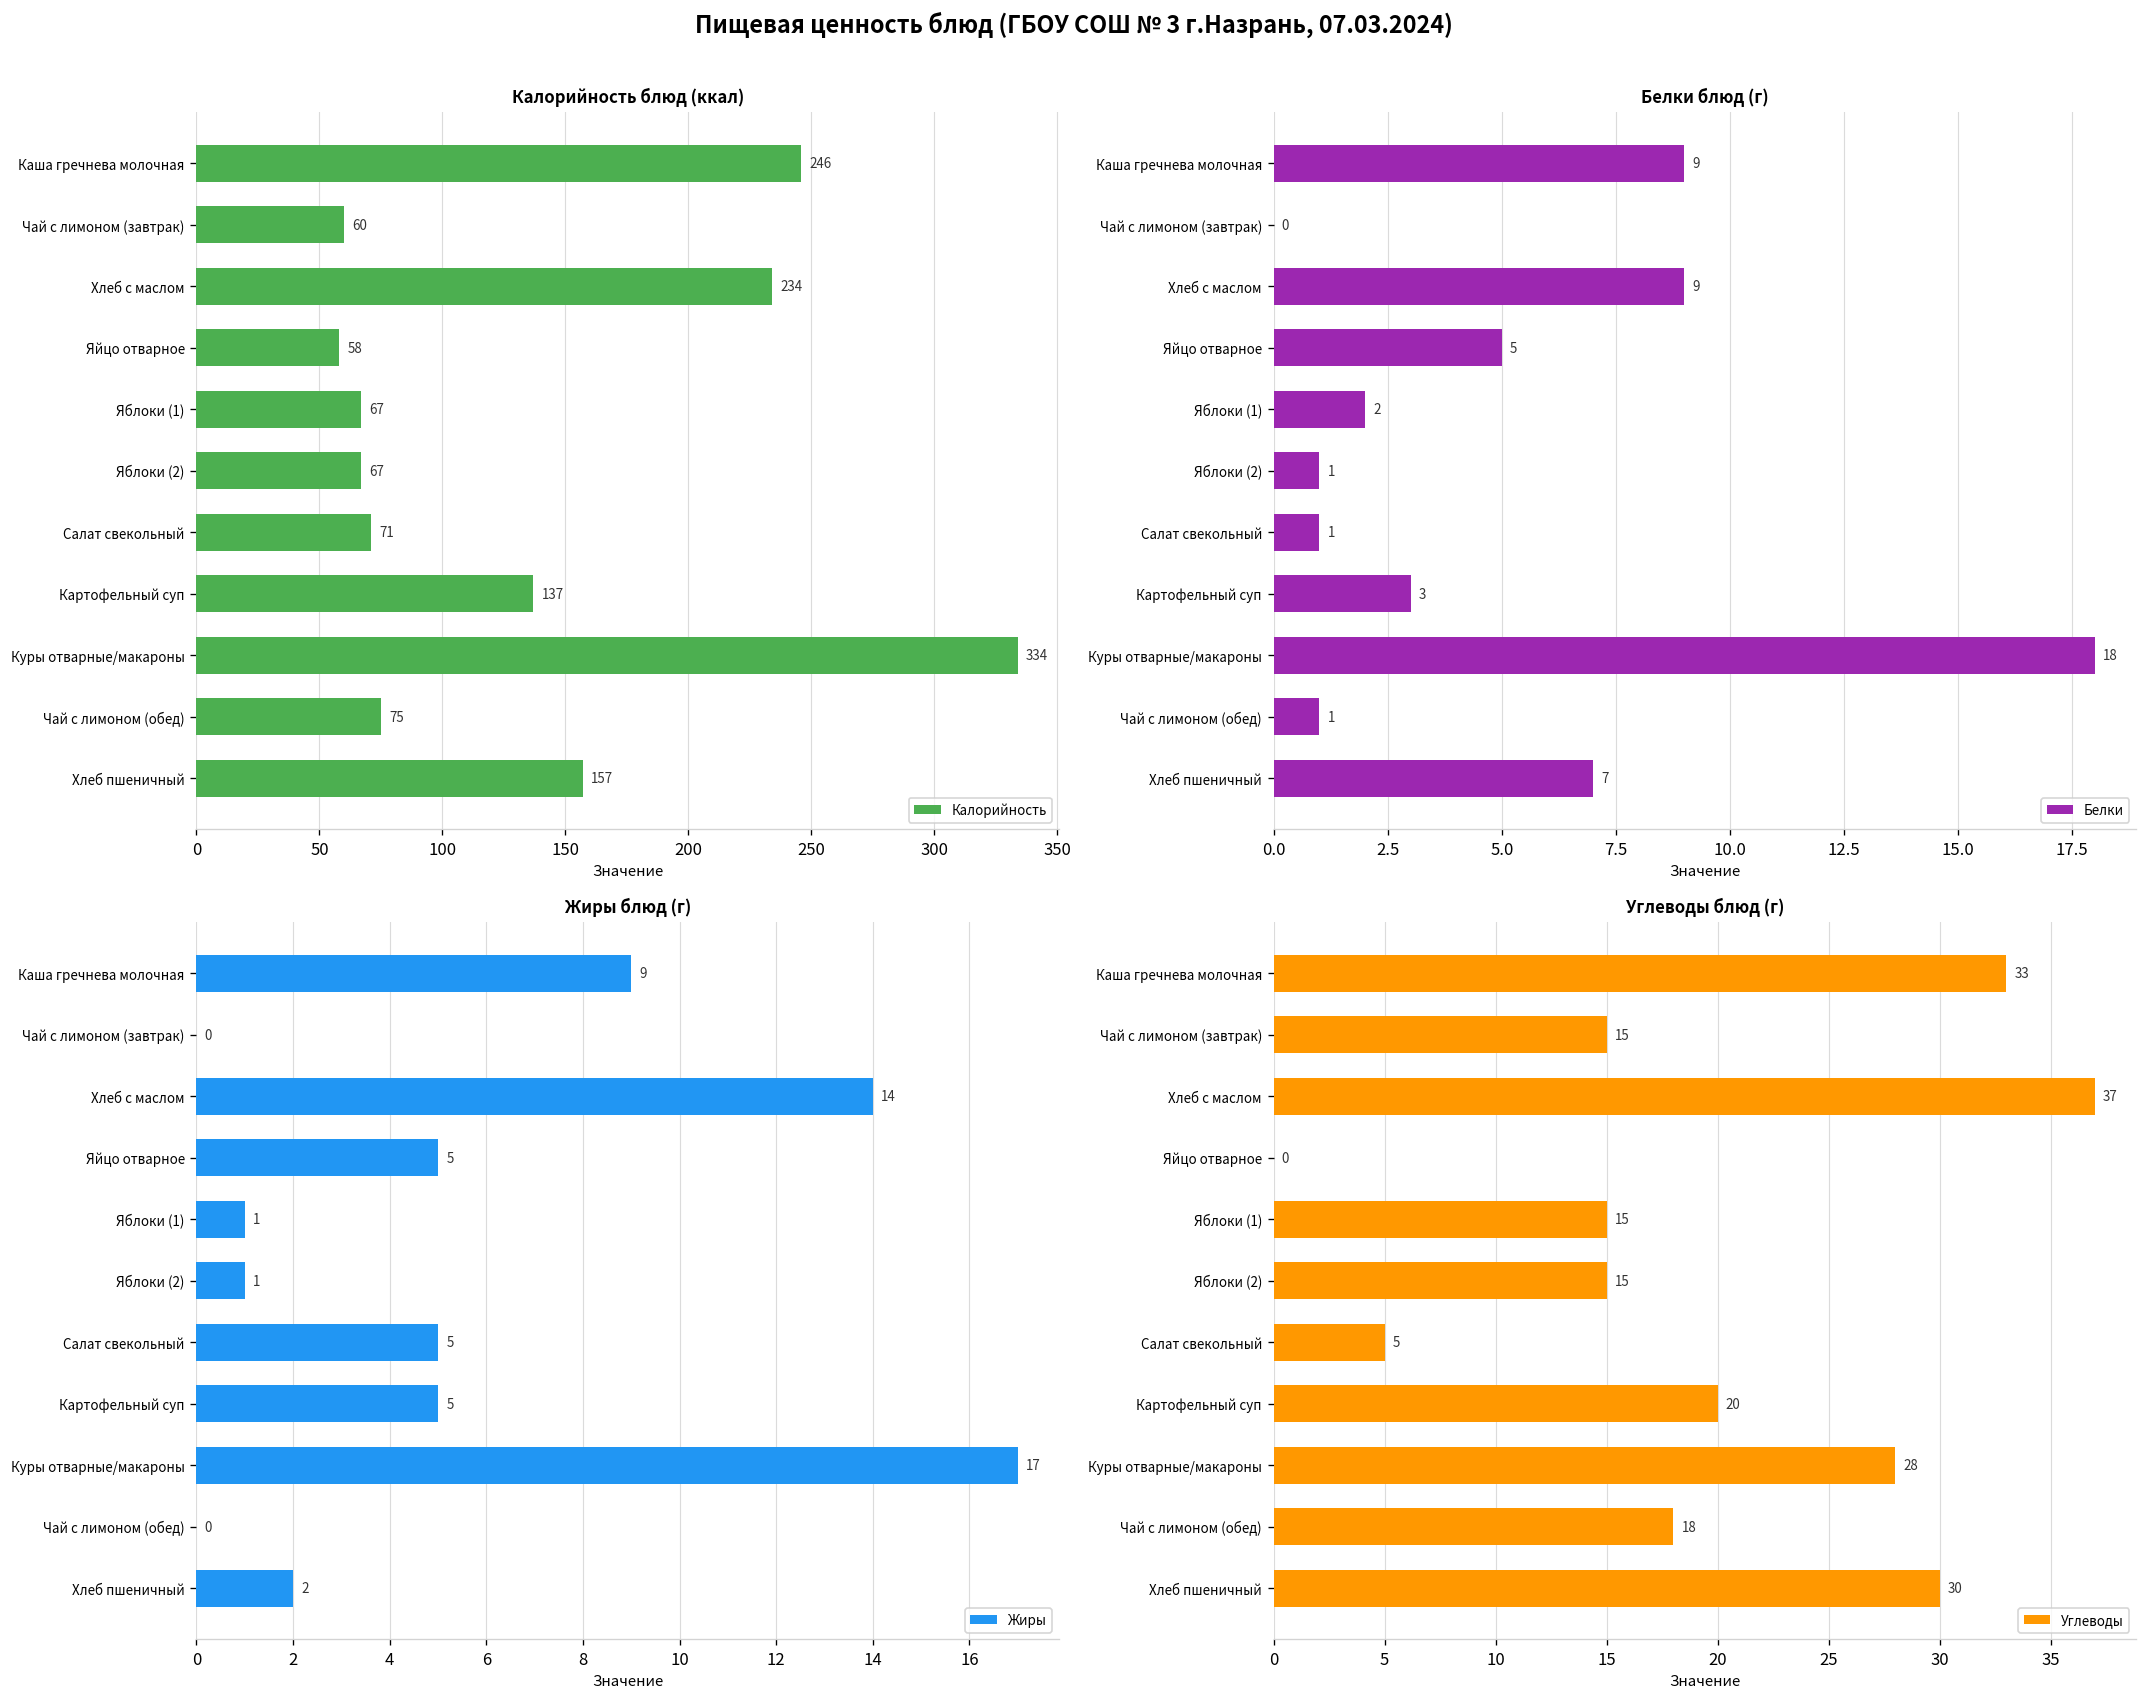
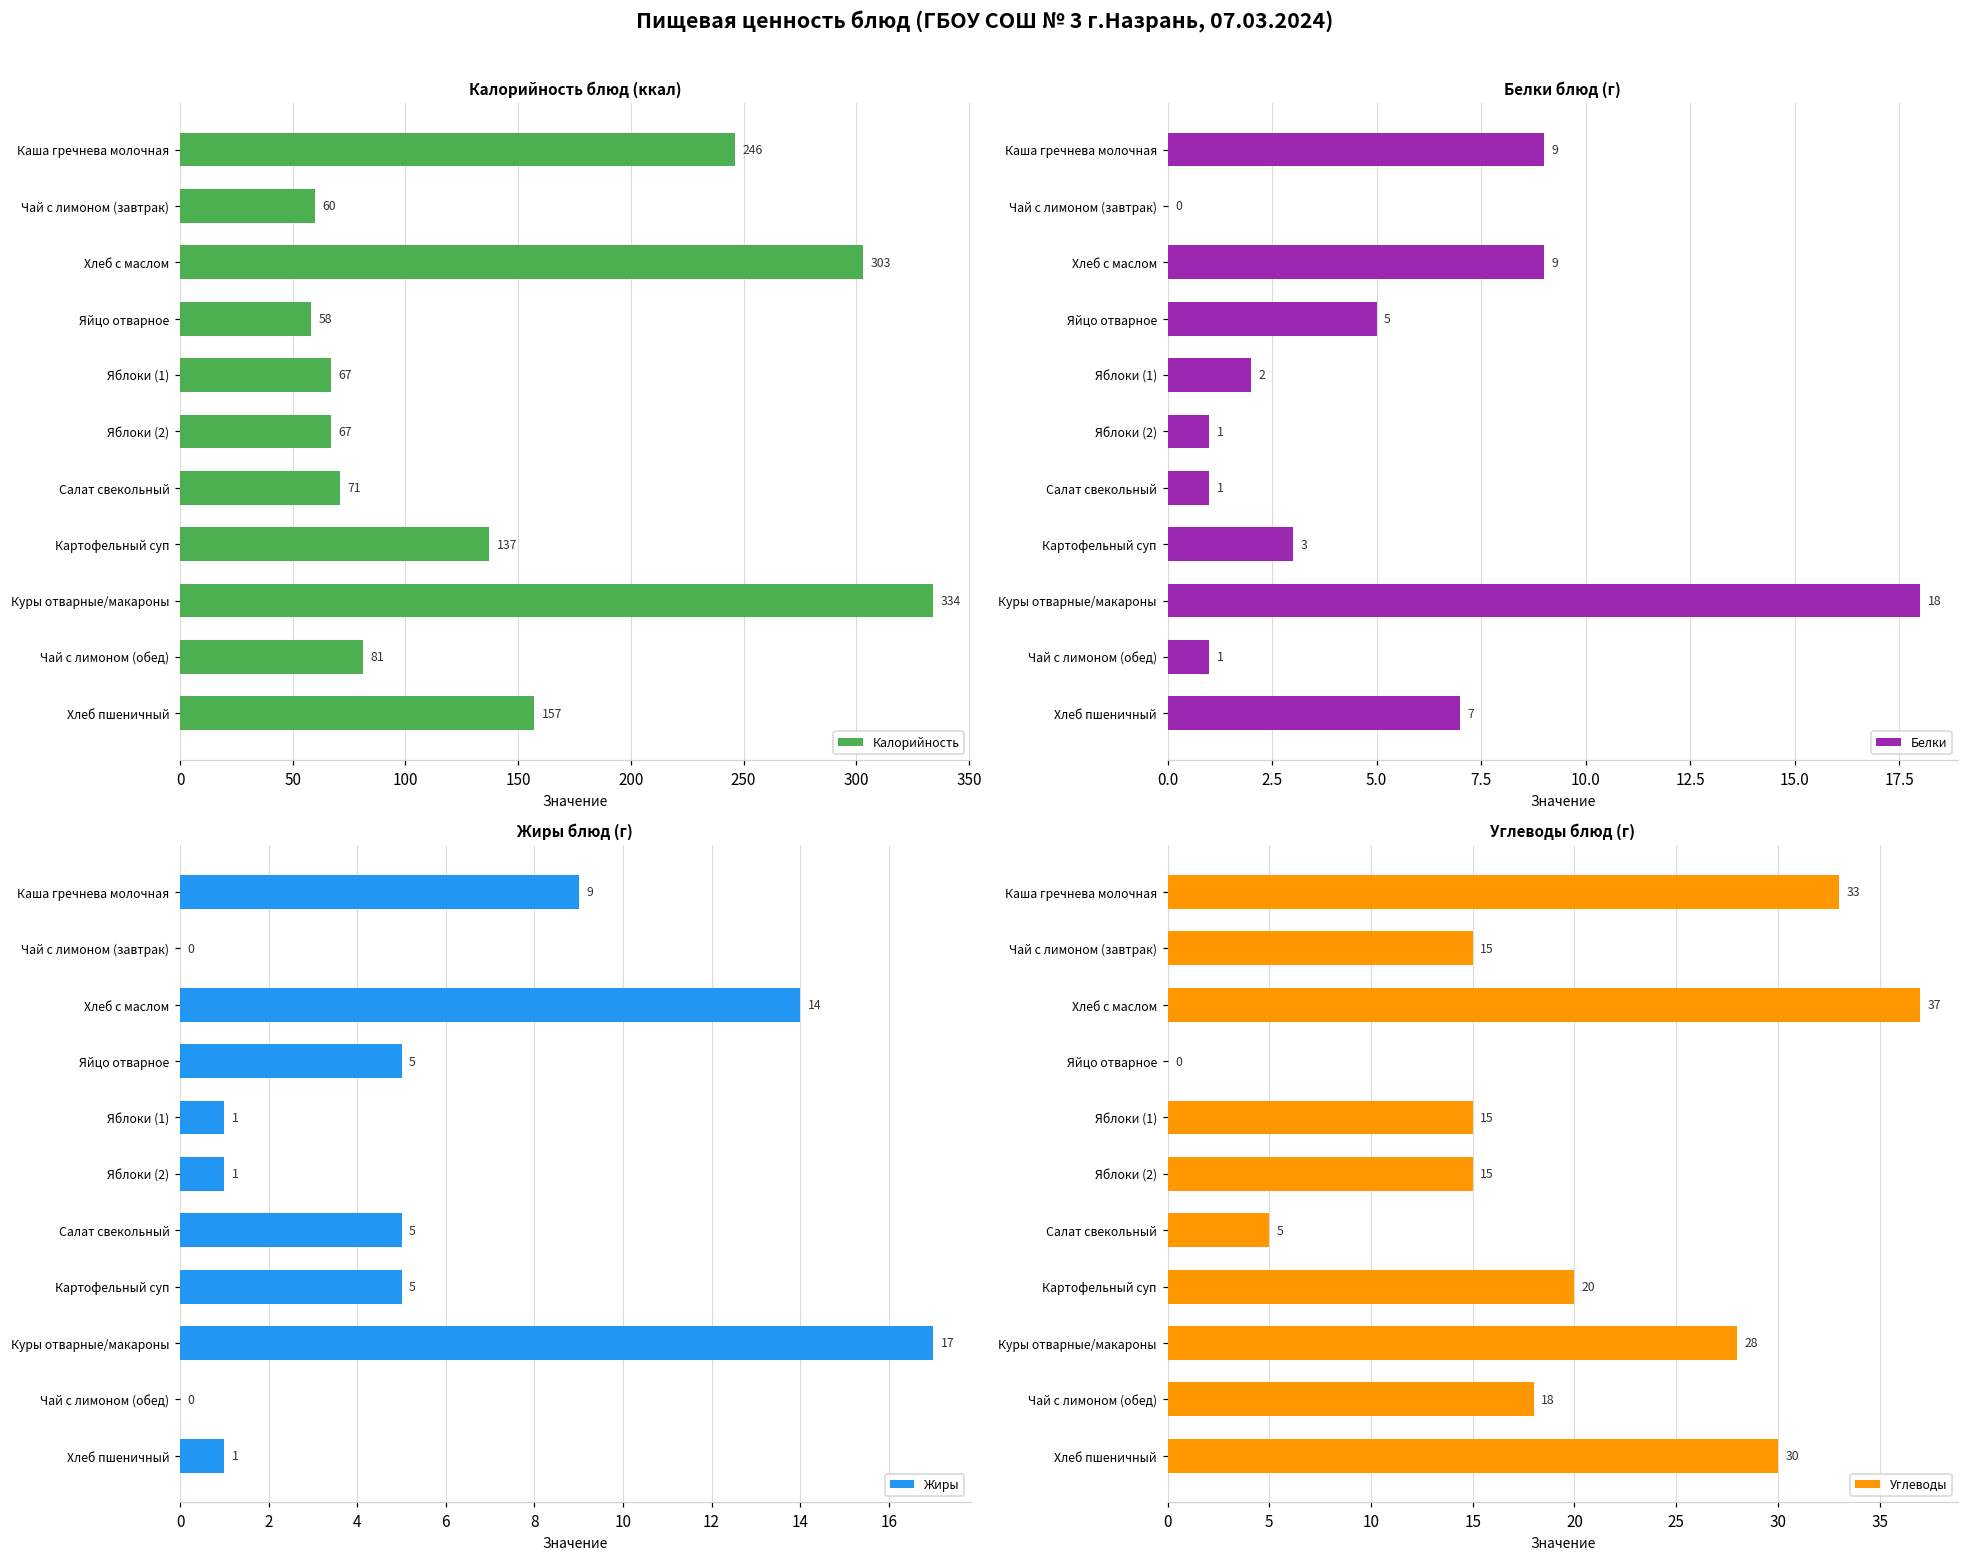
Калорийность блюд (ккал), Хлеб с маслом: 234 -> 303
Калорийность блюд (ккал), Чай с лимоном (обед): 75 -> 81
Жиры блюд (г), Хлеб пшеничный: 2 -> 1
